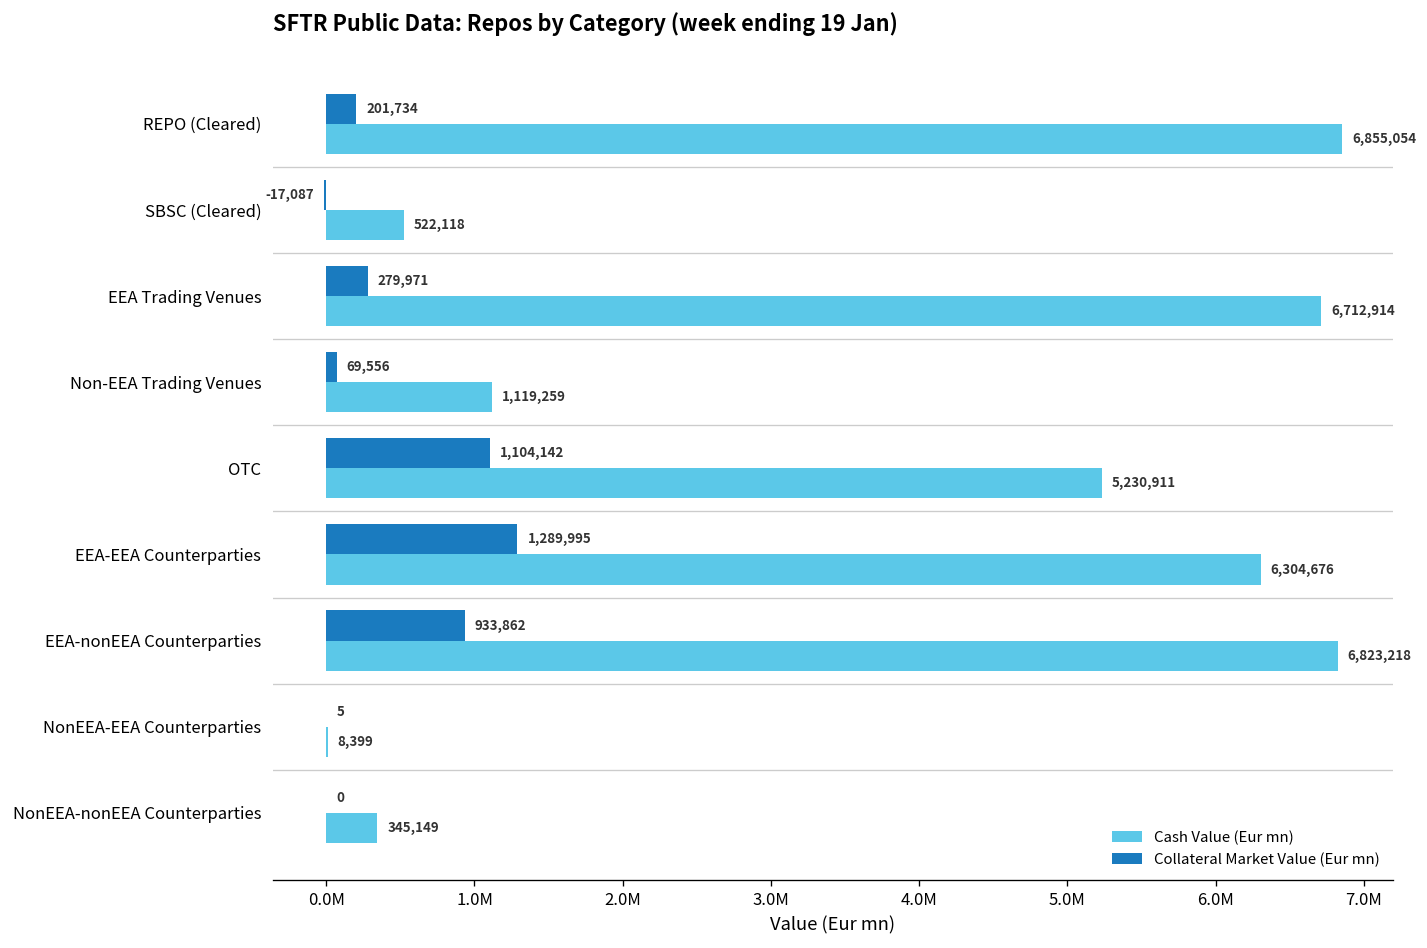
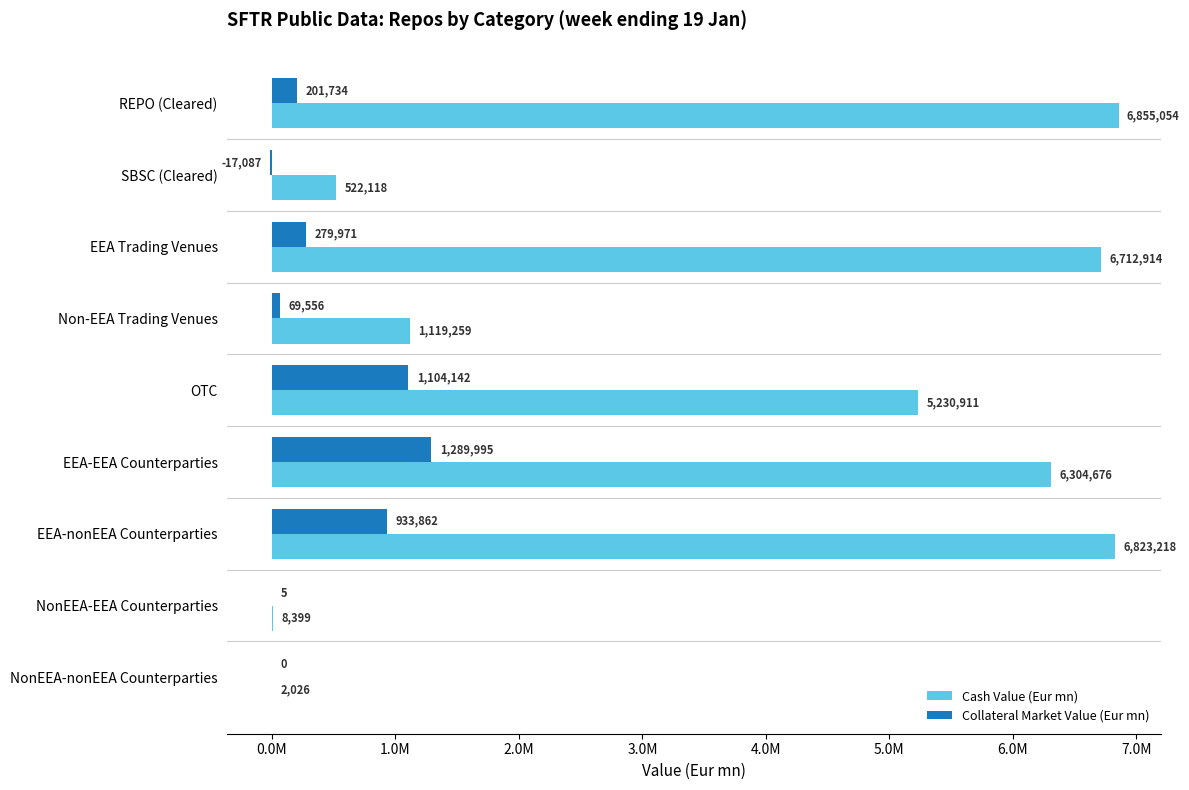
Cash Value (Eur mn), NonEEA-nonEEA Counterparties: 345,149 -> 2,026
